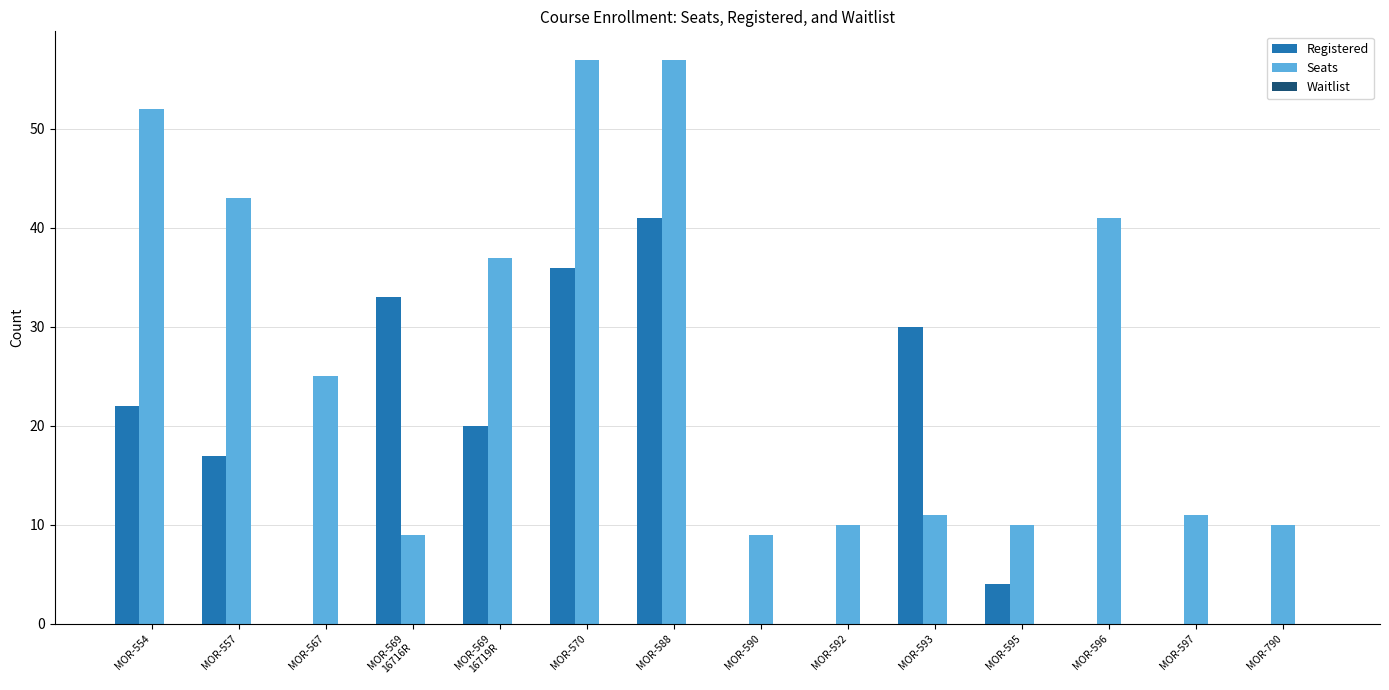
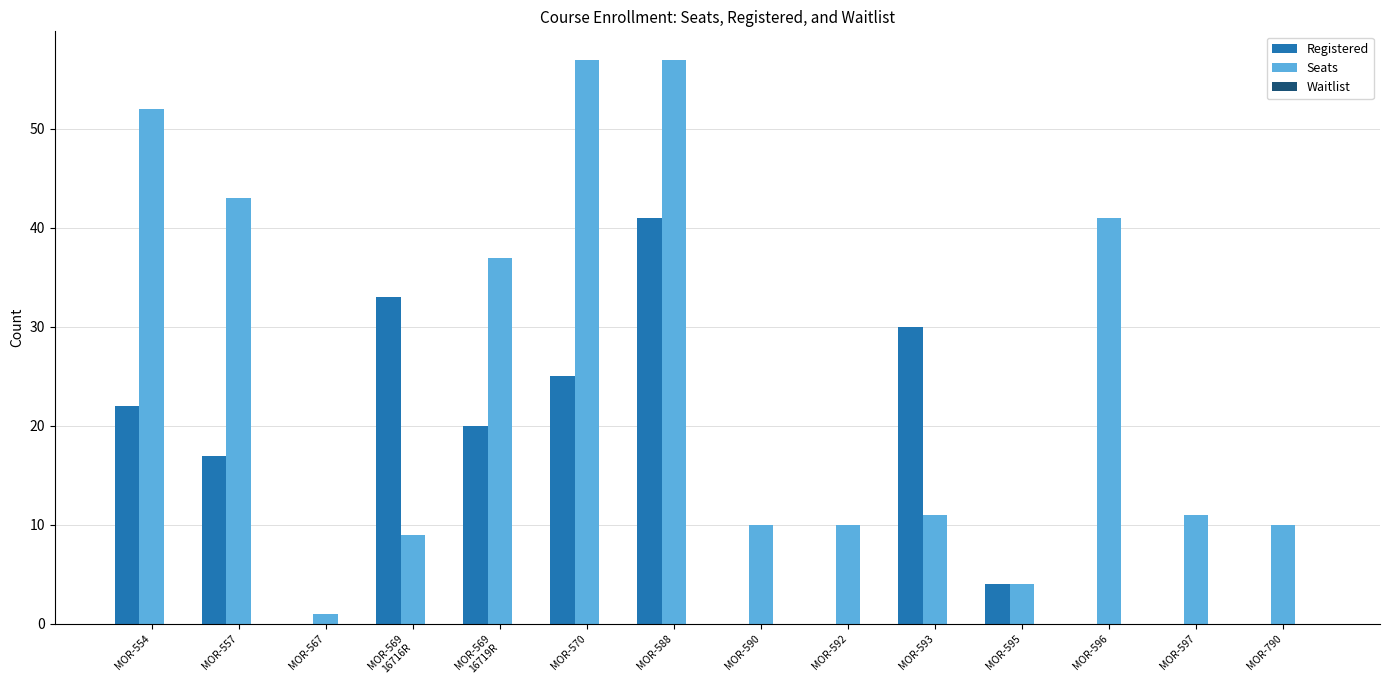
Seats, MOR-567: 25 -> 1
Registered, MOR-570: 36 -> 25
Seats, MOR-590: 9 -> 10
Seats, MOR-595: 10 -> 4
